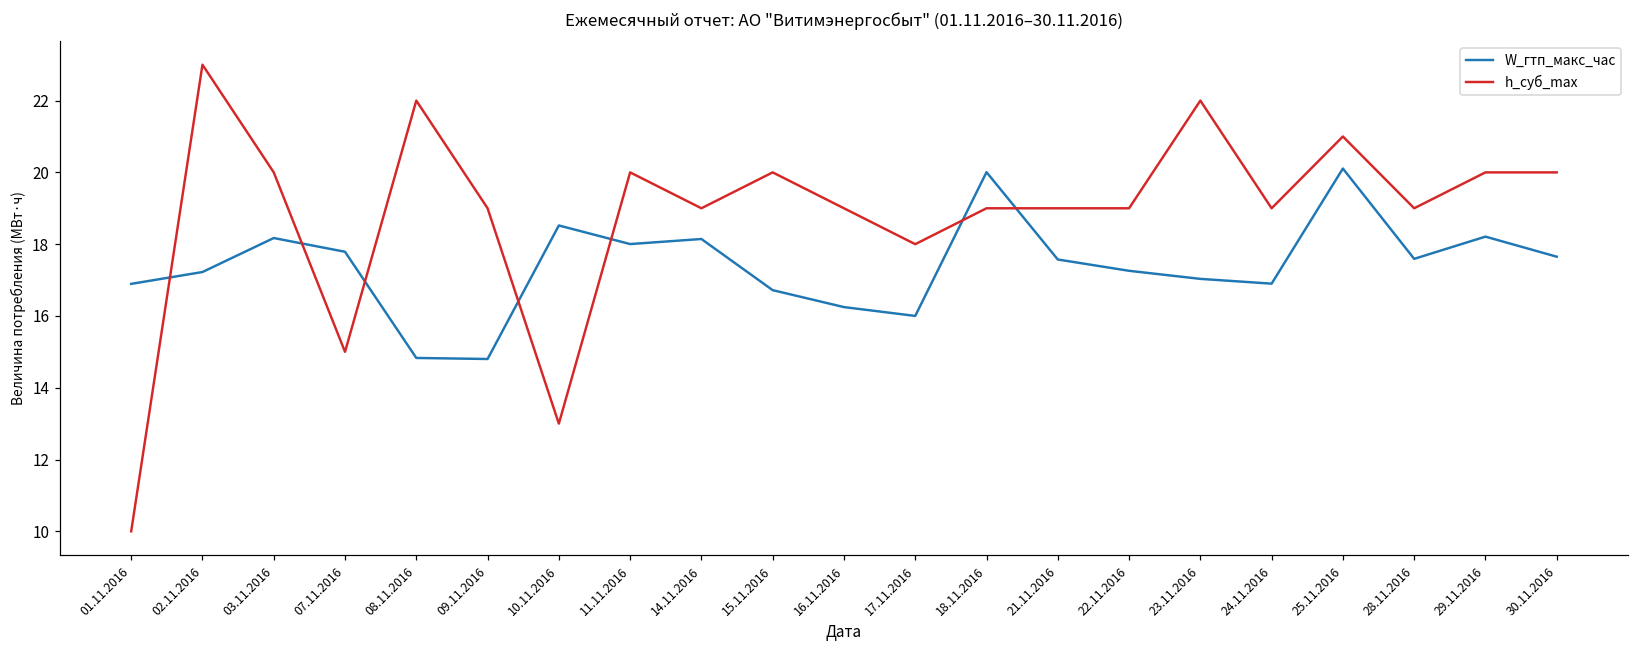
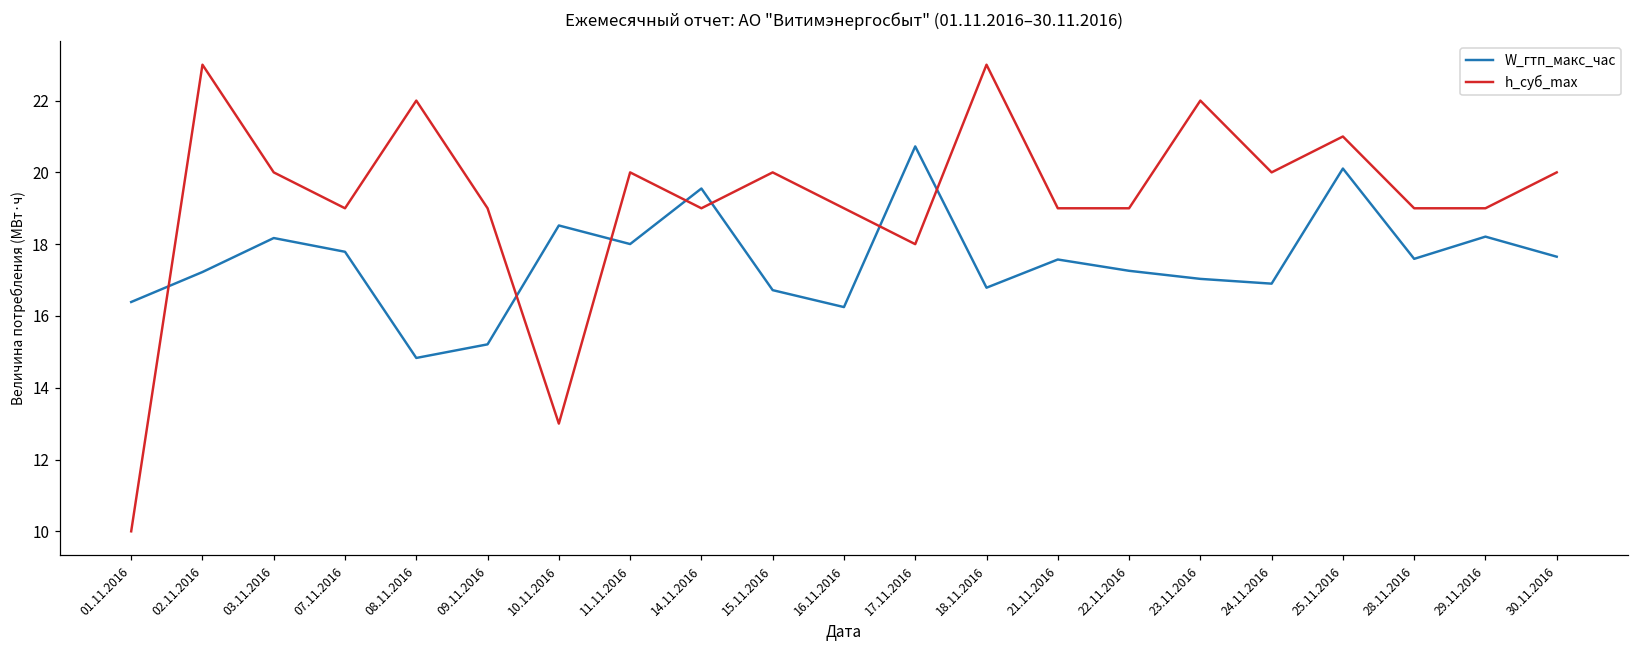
W_гтп_макс_час, 01.11.2016: 16.9 -> 16.4
h_суб_max, 07.11.2016: 15 -> 19
W_гтп_макс_час, 09.11.2016: 14.8 -> 15.2
W_гтп_макс_час, 14.11.2016: 18.1 -> 19.6
W_гтп_макс_час, 17.11.2016: 16.0 -> 20.7
W_гтп_макс_час, 18.11.2016: 20.0 -> 16.8
h_суб_max, 18.11.2016: 19 -> 23
h_суб_max, 24.11.2016: 19 -> 20
h_суб_max, 29.11.2016: 20 -> 19
